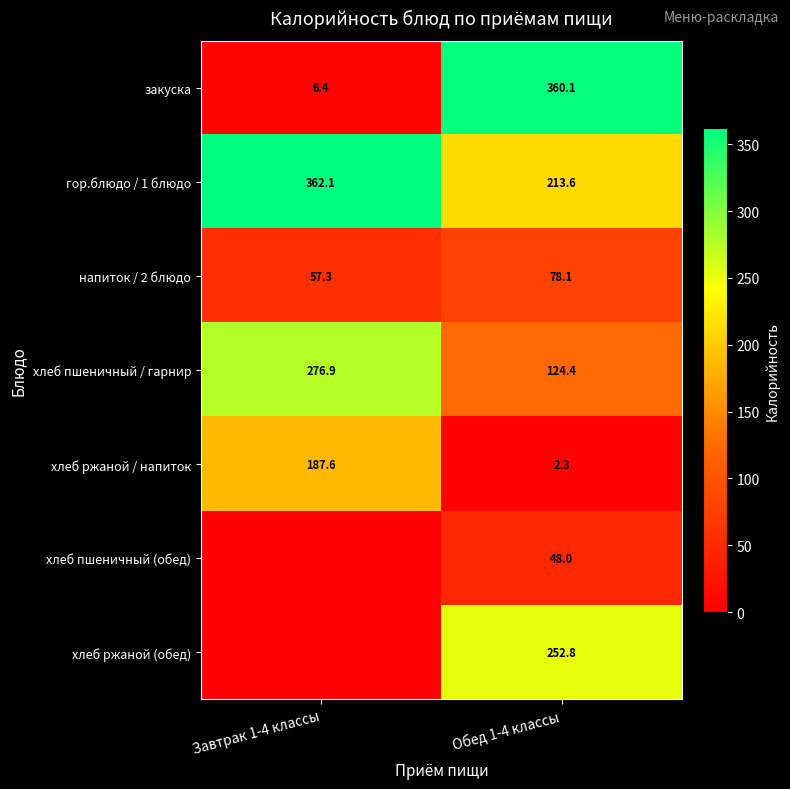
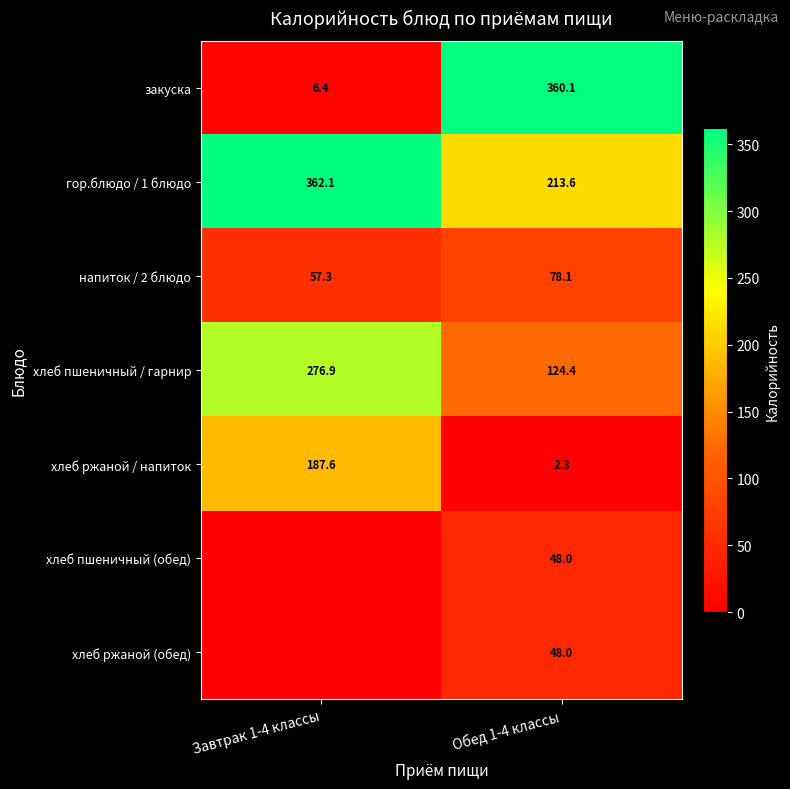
хлеб ржаной (обед), Обед 1-4 классы: 252.8 -> 48.0
